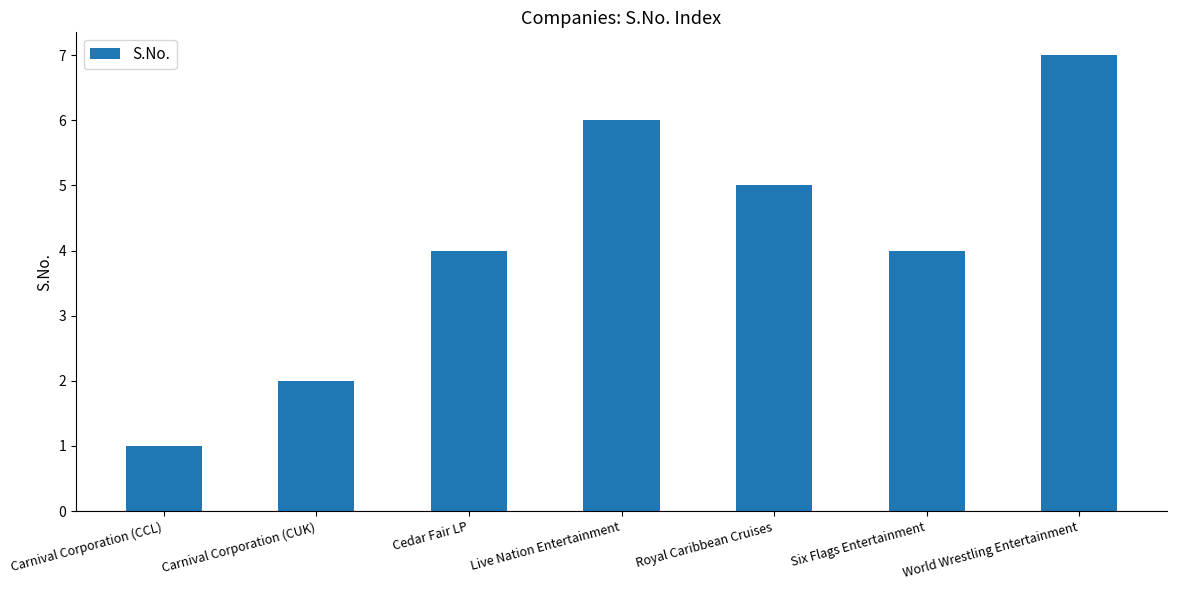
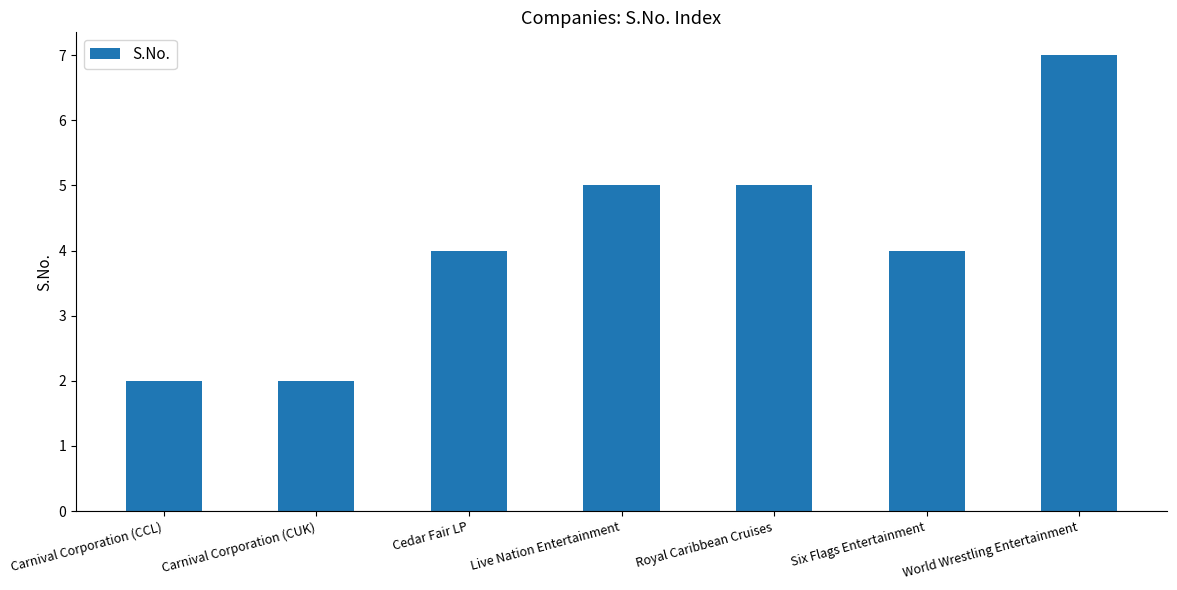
Carnival Corporation (CCL): 1 -> 2
Live Nation Entertainment: 6 -> 5
